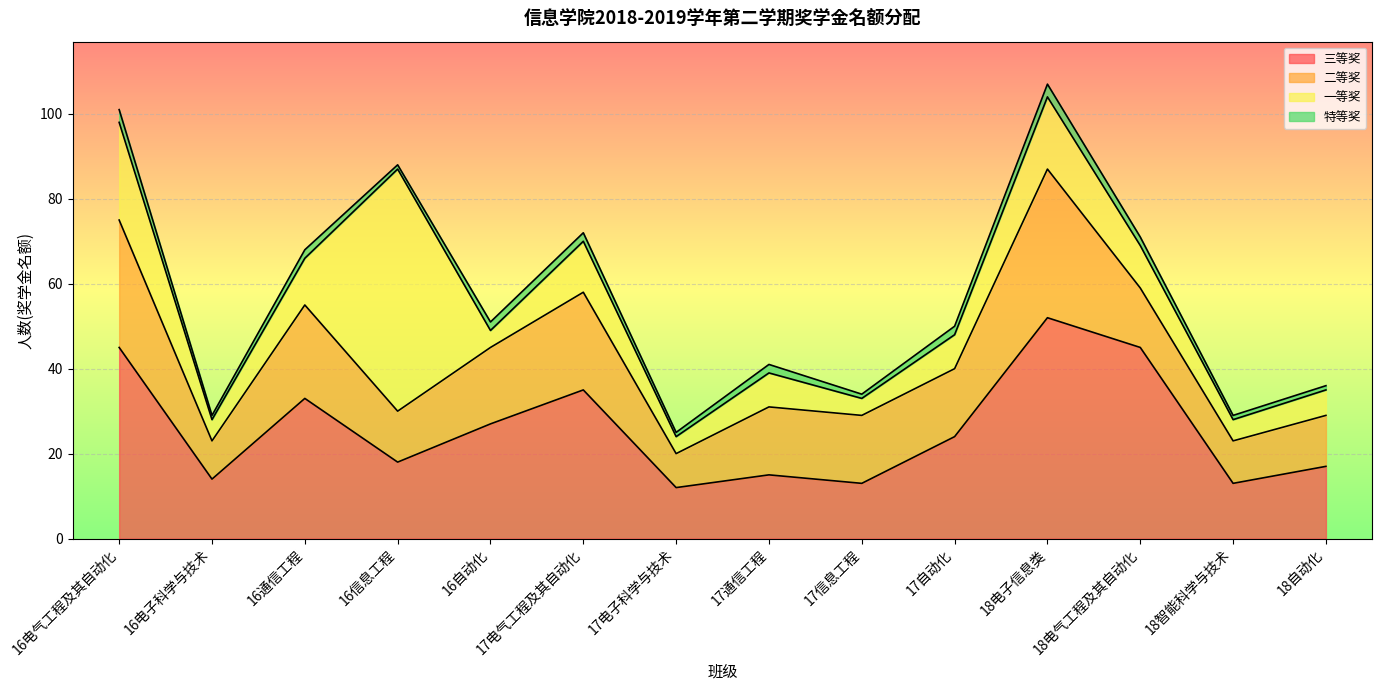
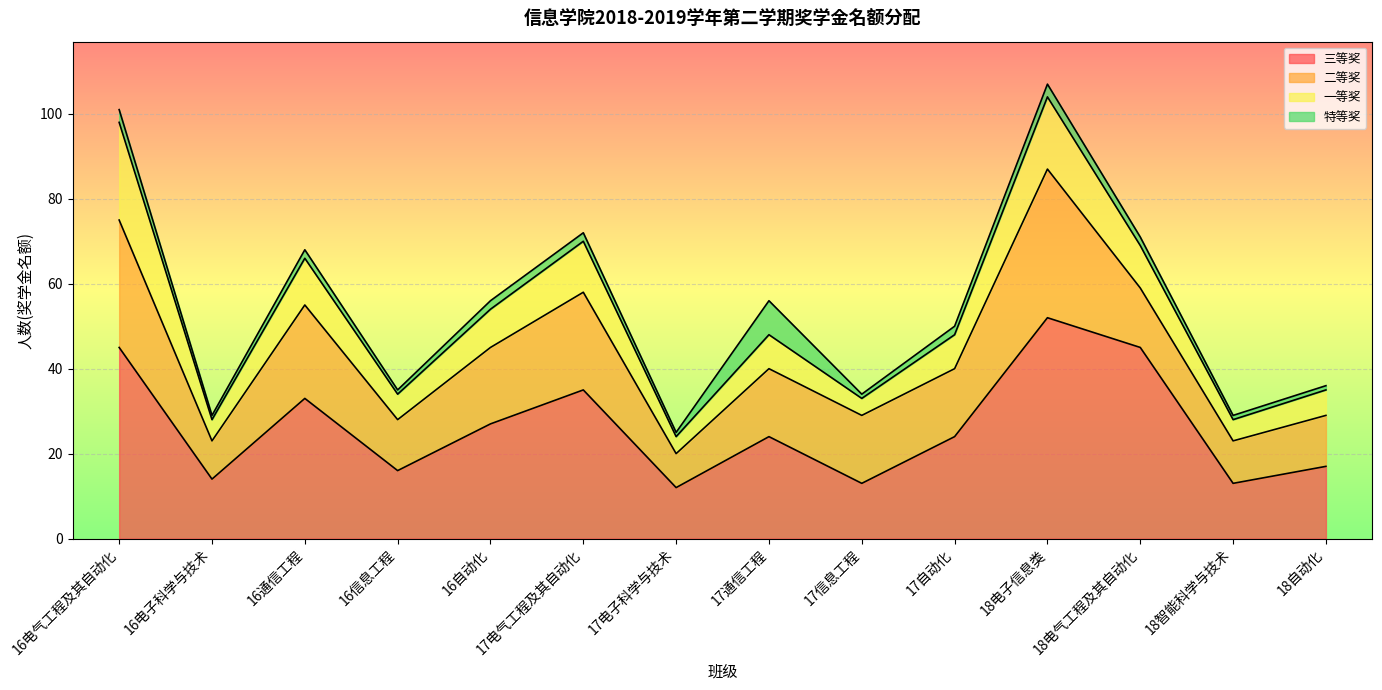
三等奖, 16信息工程: 18 -> 16
一等奖, 16信息工程: 57 -> 6
一等奖, 16自动化: 4 -> 9
三等奖, 17通信工程: 15 -> 24
特等奖, 17通信工程: 2 -> 8
